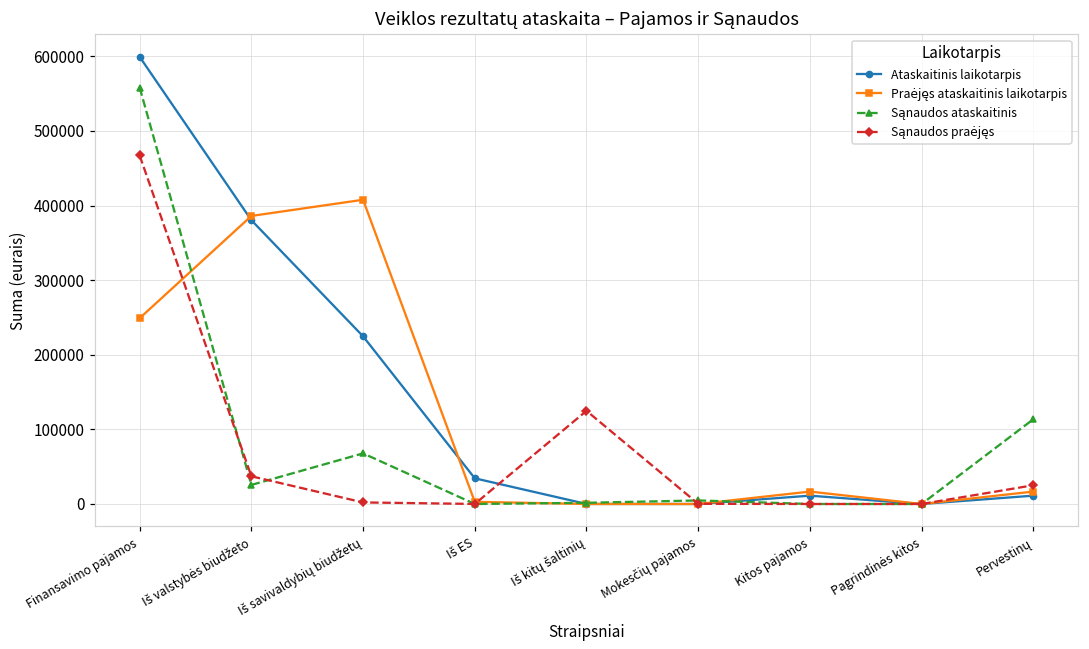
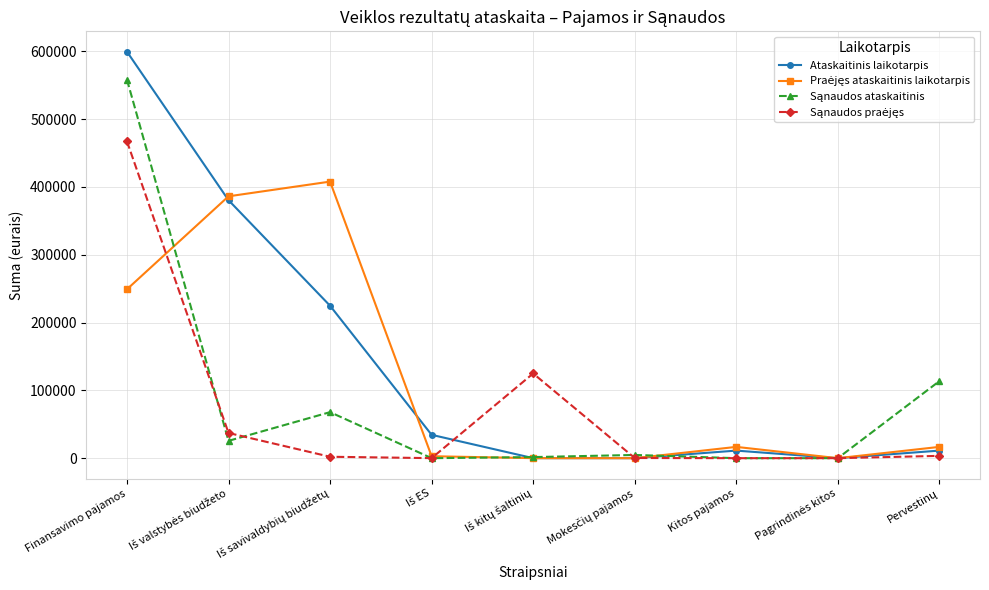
Sąnaudos praėjęs, Pervestinų: 30000 -> 0
